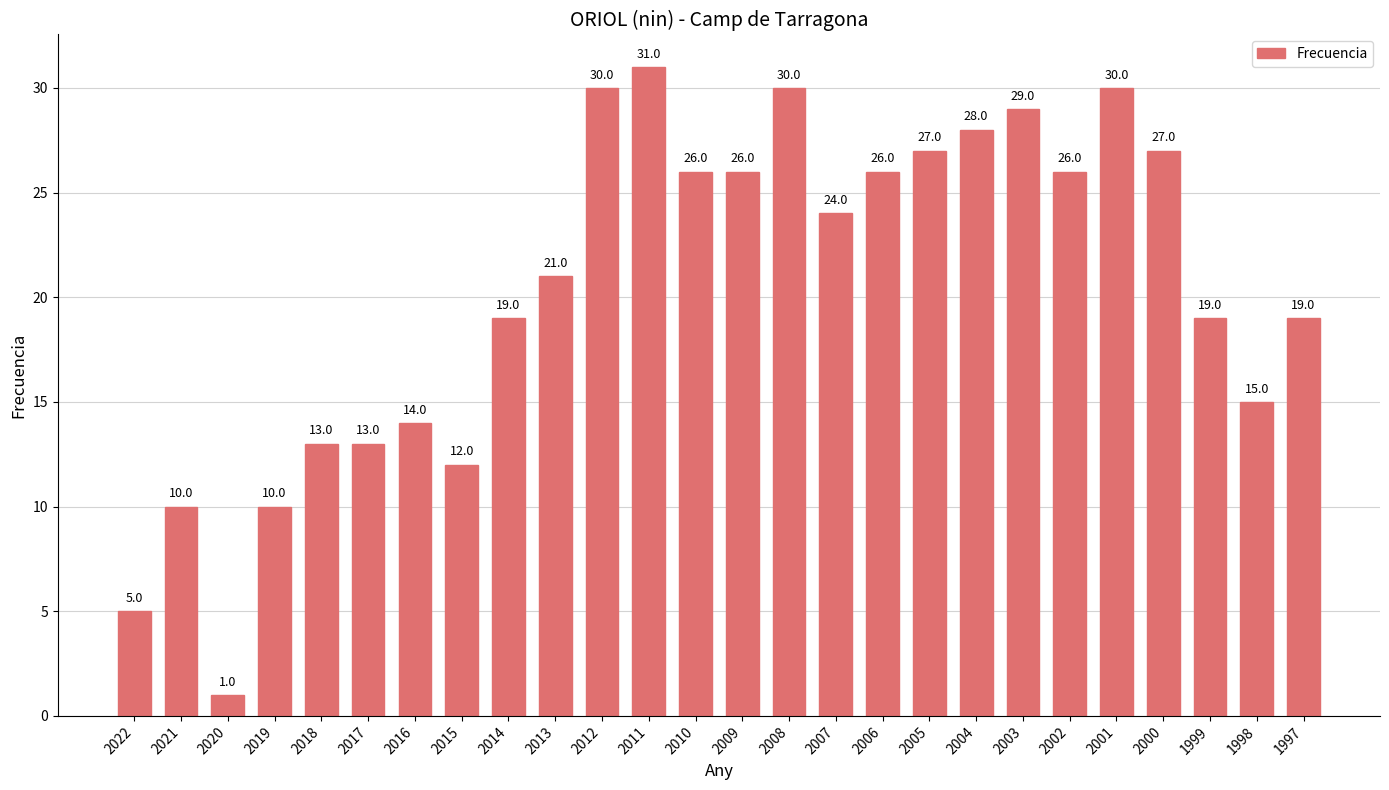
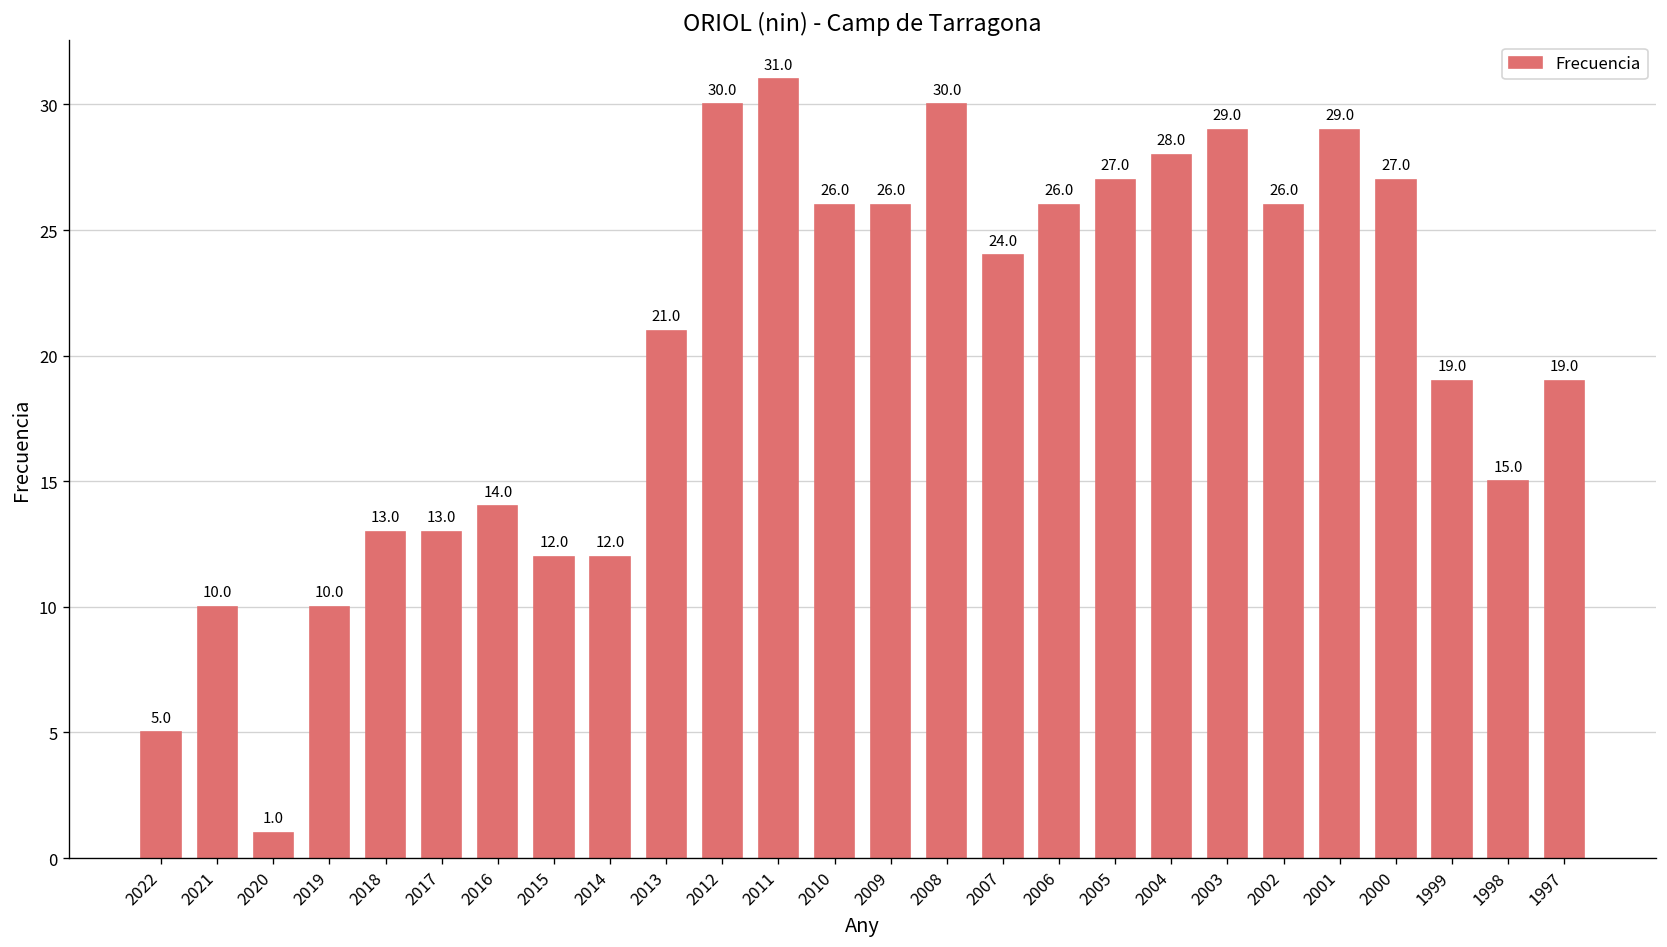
2014: 19.0 -> 12.0
2001: 30.0 -> 29.0
